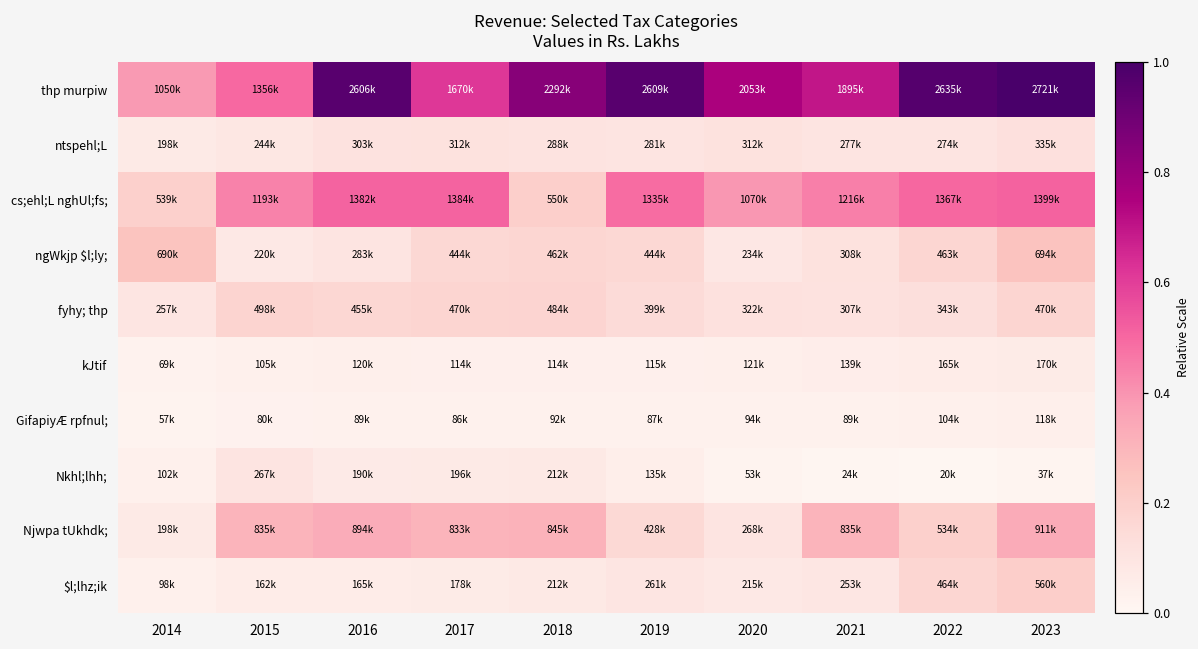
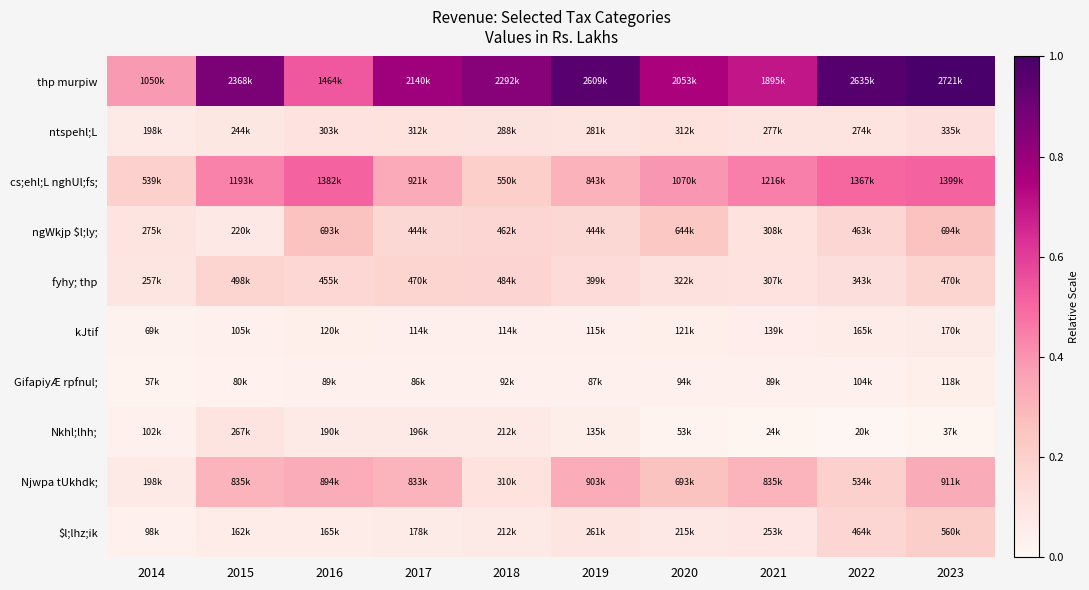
thp murpiw, 2015: 1356k -> 2368k
thp murpiw, 2016: 2606k -> 1464k
thp murpiw, 2017: 1670k -> 2140k
cs;ehl;L nghUl;fs;, 2017: 1384k -> 921k
cs;ehl;L nghUl;fs;, 2019: 1335k -> 843k
ngWkjp $l;ly;, 2014: 690k -> 275k
ngWkjp $l;ly;, 2016: 283k -> 693k
ngWkjp $l;ly;, 2020: 234k -> 644k
Njwpa tUkhdk;, 2018: 845k -> 310k
Njwpa tUkhdk;, 2019: 428k -> 903k
Njwpa tUkhdk;, 2020: 268k -> 693k
